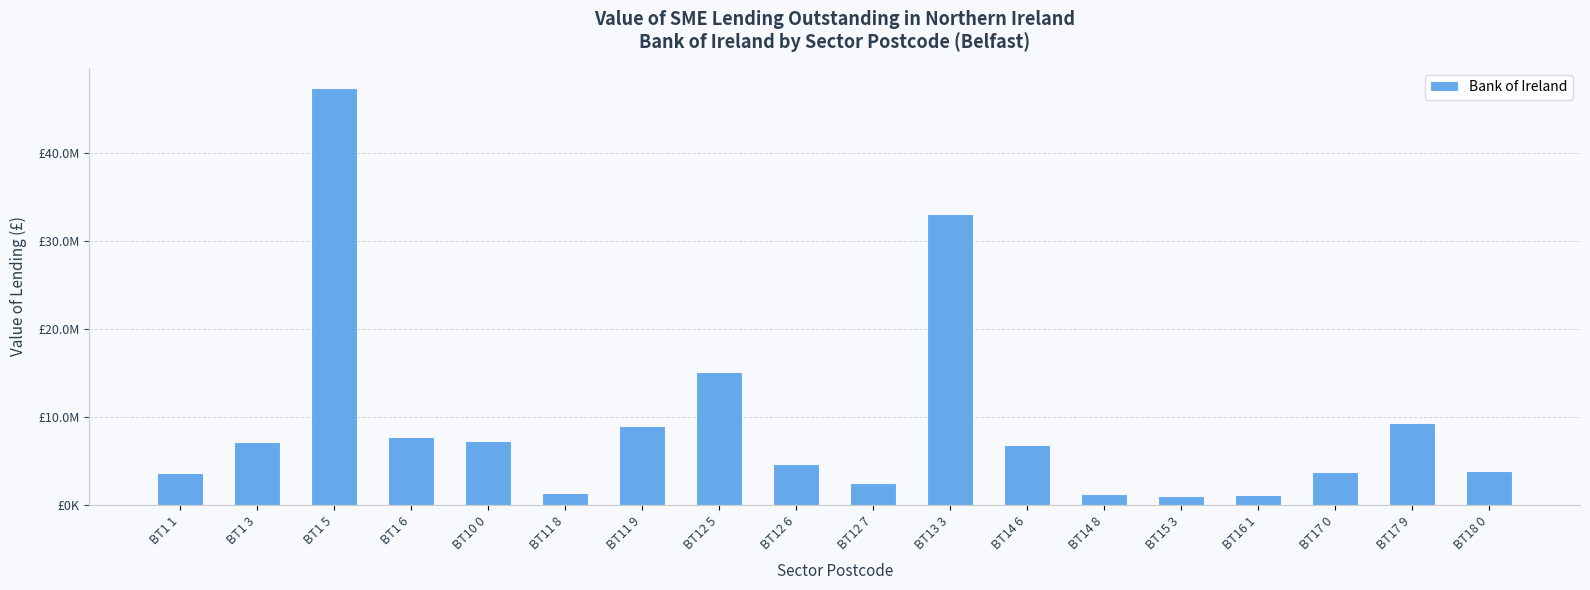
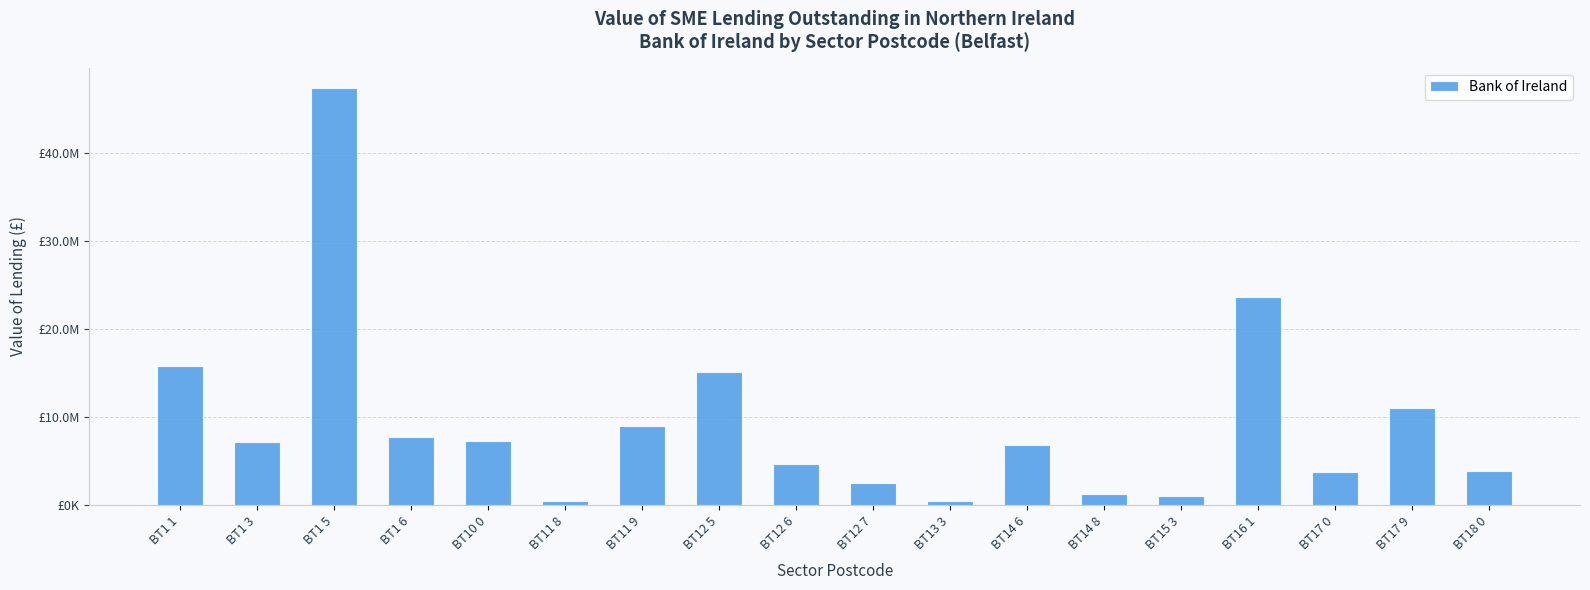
BT1 1: £4000000 -> £16000000
BT11 8: £1000000 -> £0
BT13 3: £33000000 -> £0
BT16 1: £1000000 -> £24000000
BT17 9: £9000000 -> £11000000
